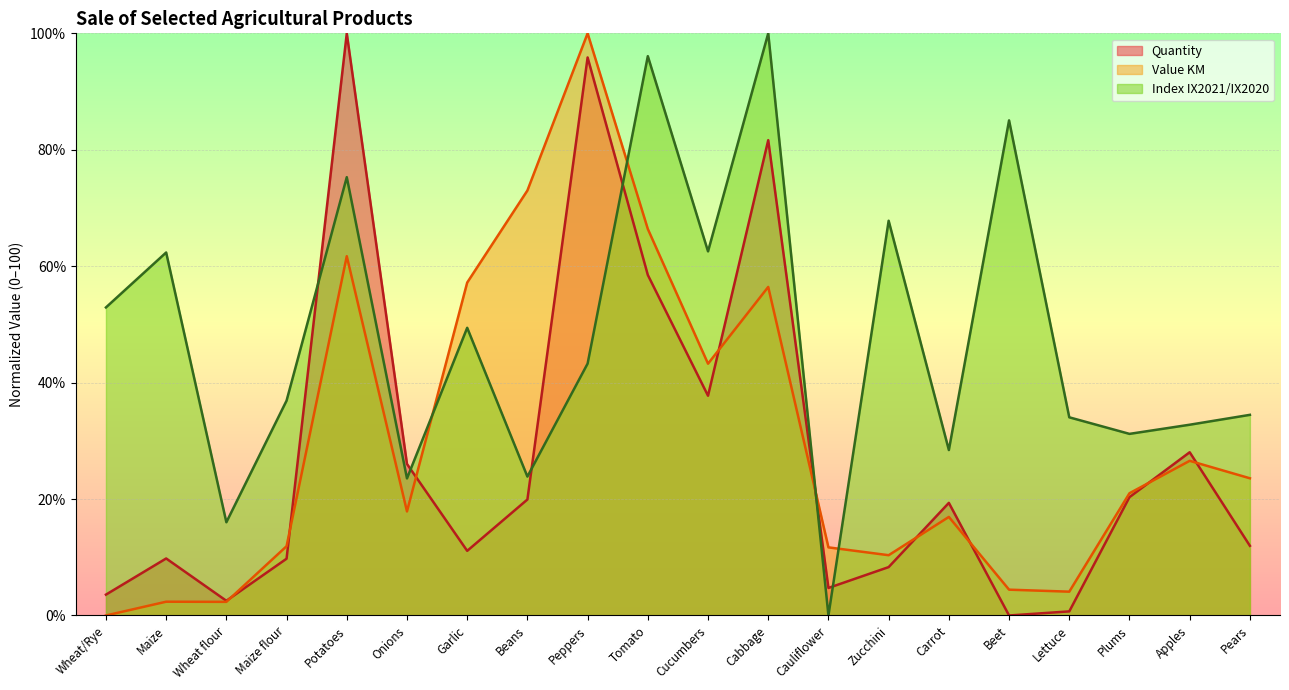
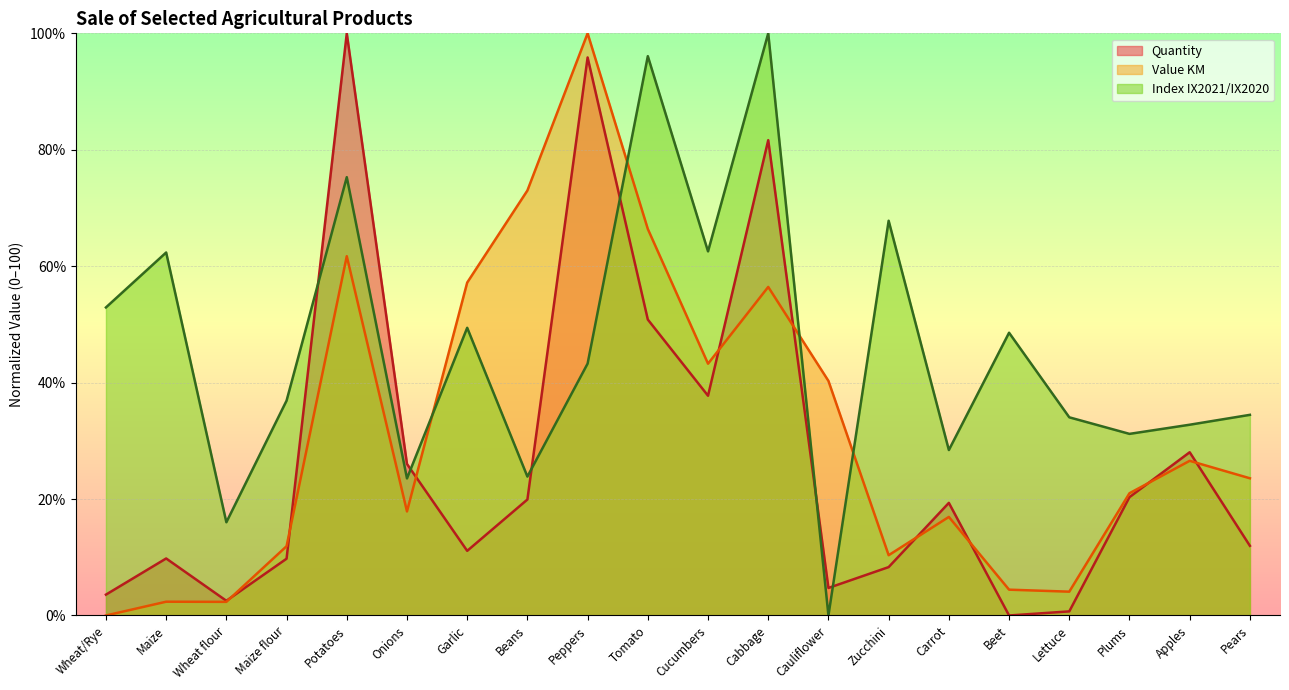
Quantity, Tomato: 58% -> 51%
Value KM, Cauliflower: 12% -> 40%
Index IX2021/IX2020, Beet: 85% -> 49%
